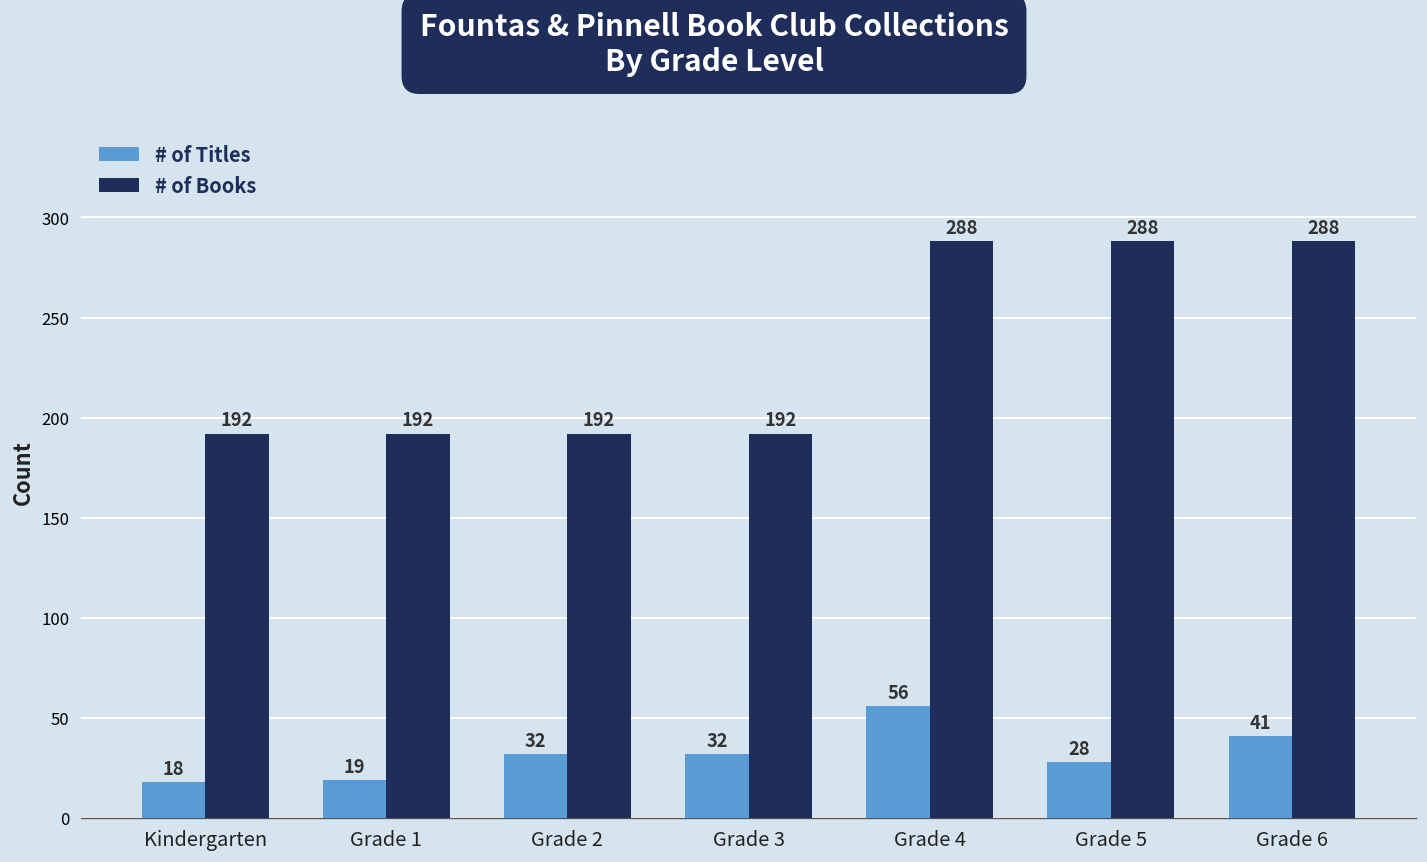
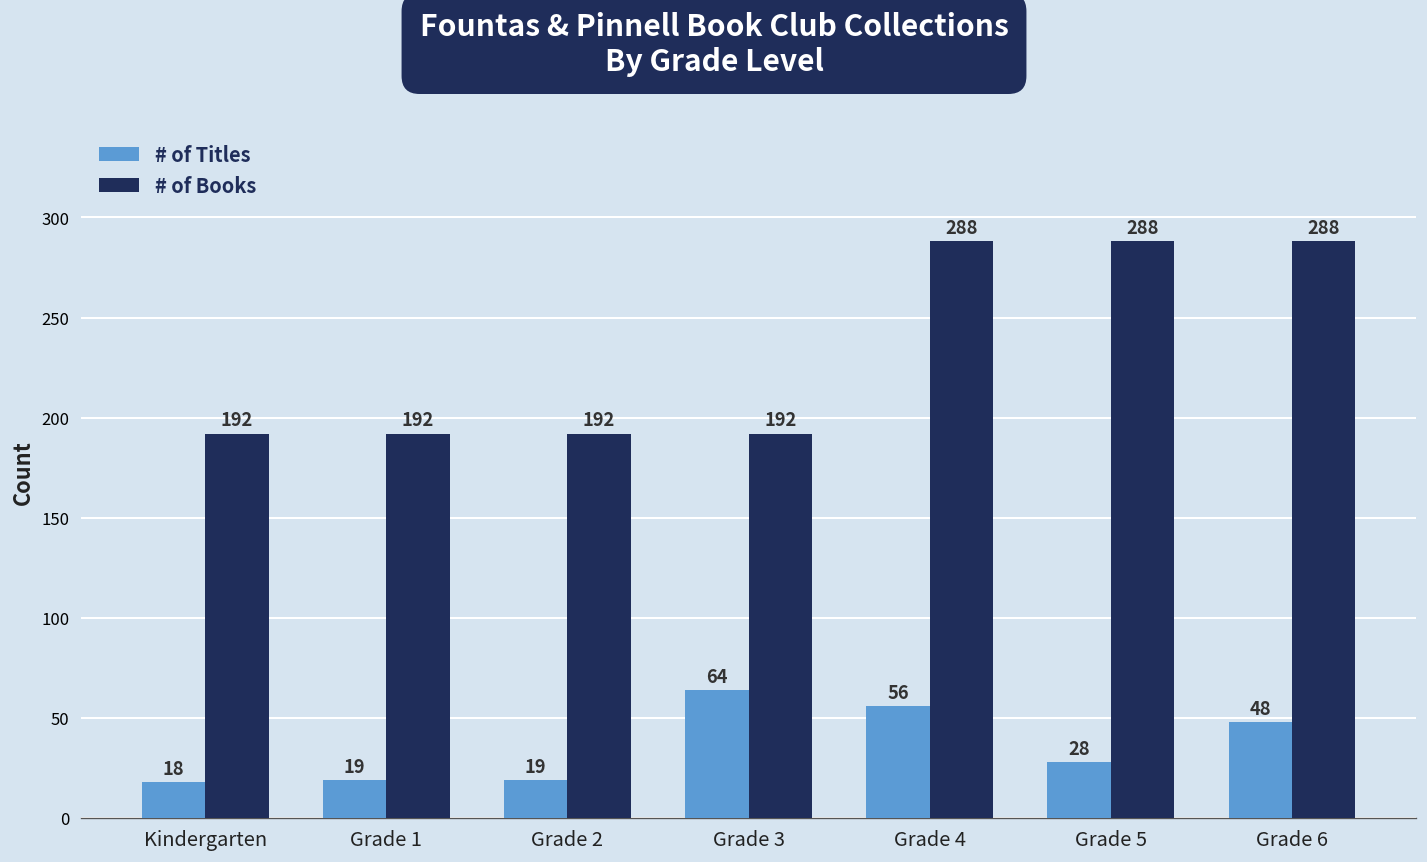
# of Titles, Grade 2: 32 -> 19
# of Titles, Grade 3: 32 -> 64
# of Titles, Grade 6: 41 -> 48
